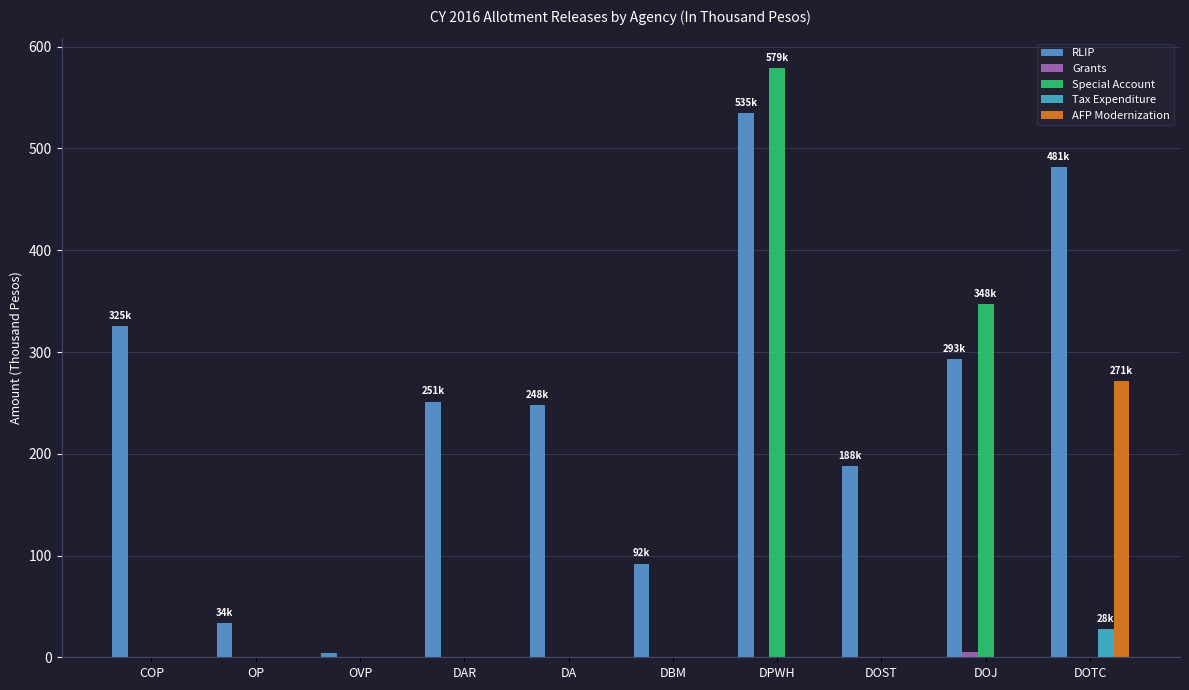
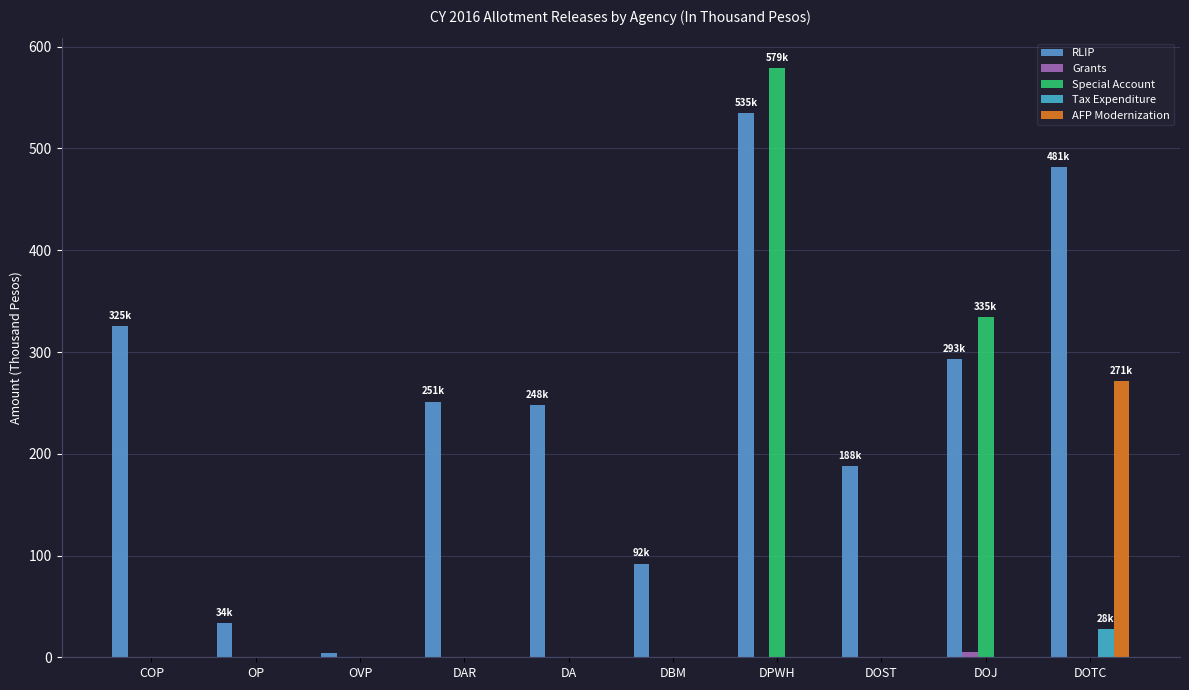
Special Account, DOJ: 348k -> 335k
